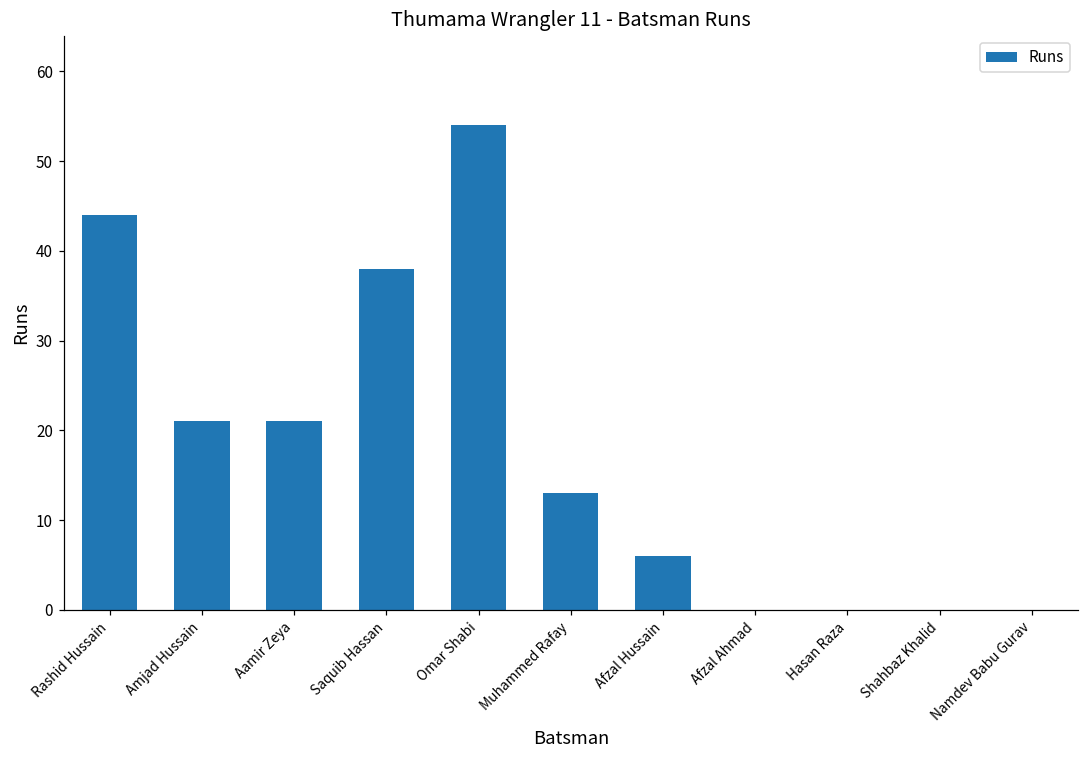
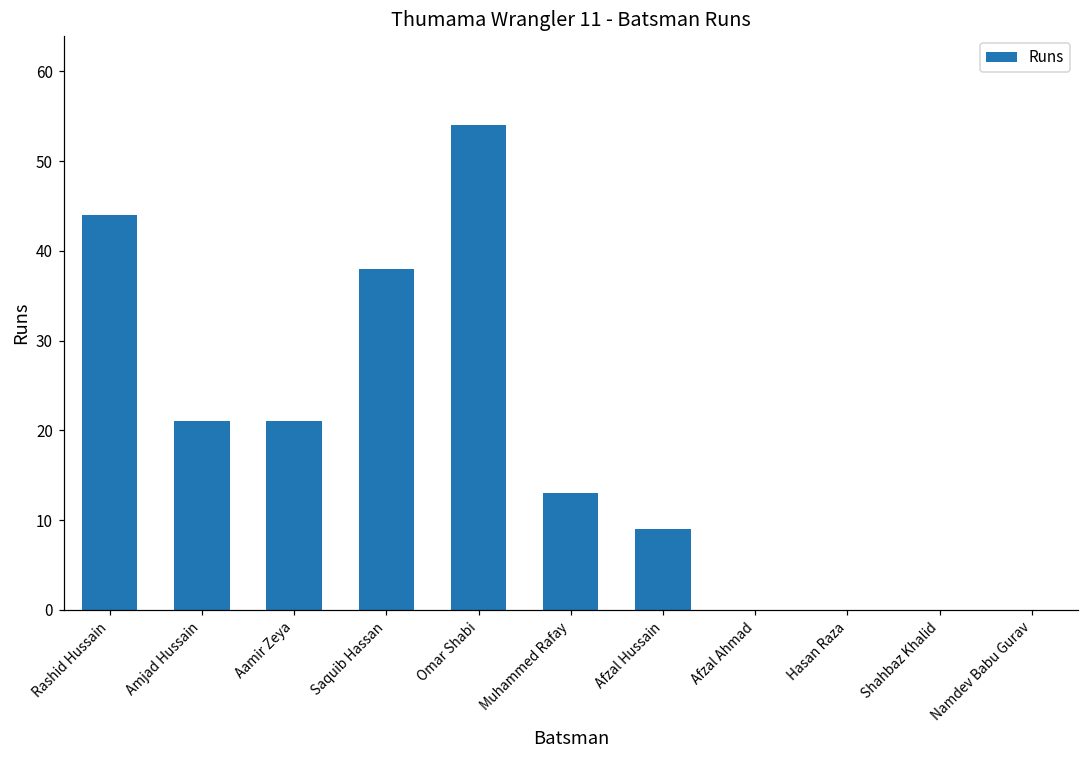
Afzal Hussain: 6 -> 9
